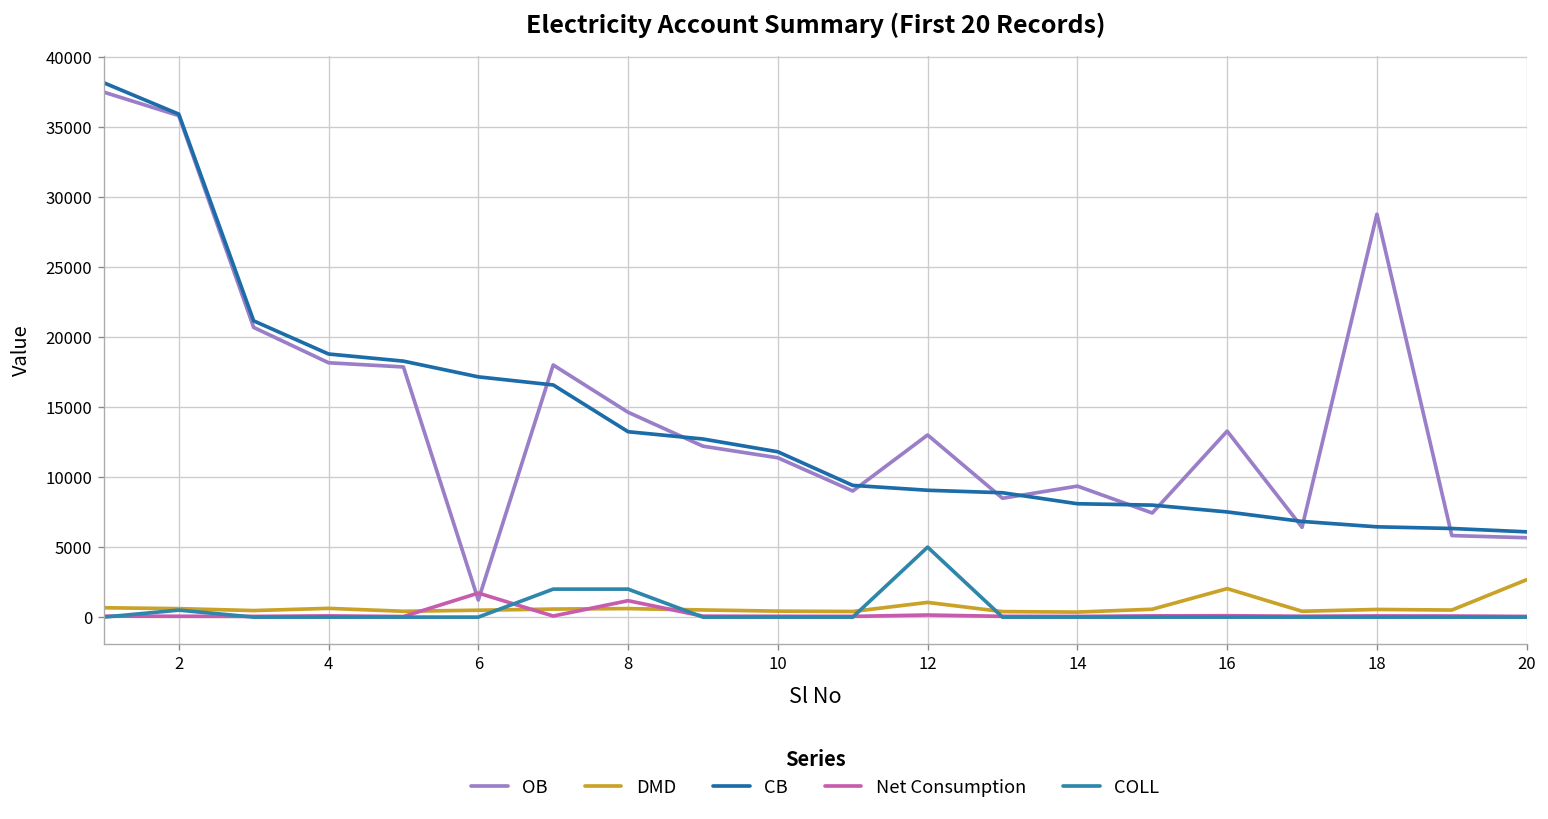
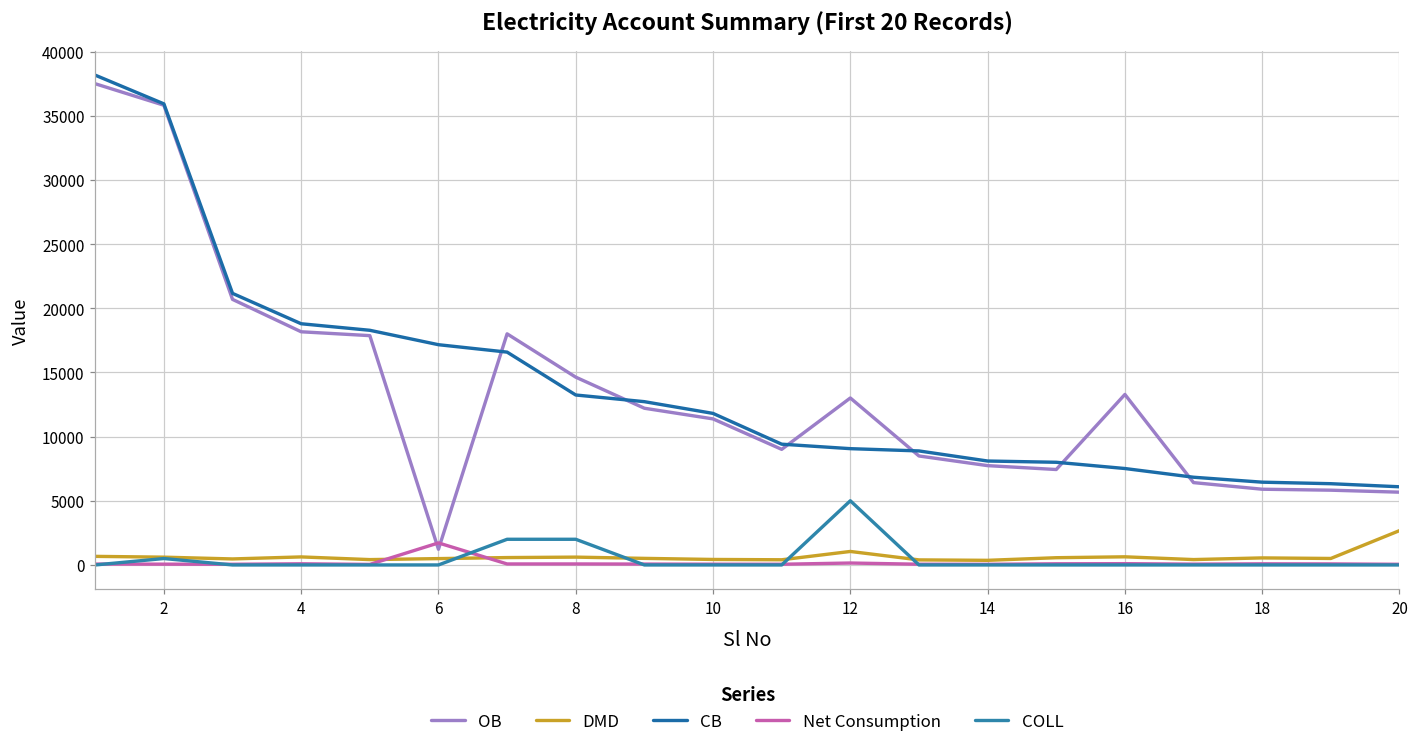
Net Consumption, 8: 1200 -> 100
OB, 14: 9400 -> 7700
DMD, 16: 2000 -> 600
OB, 18: 28800 -> 5900
